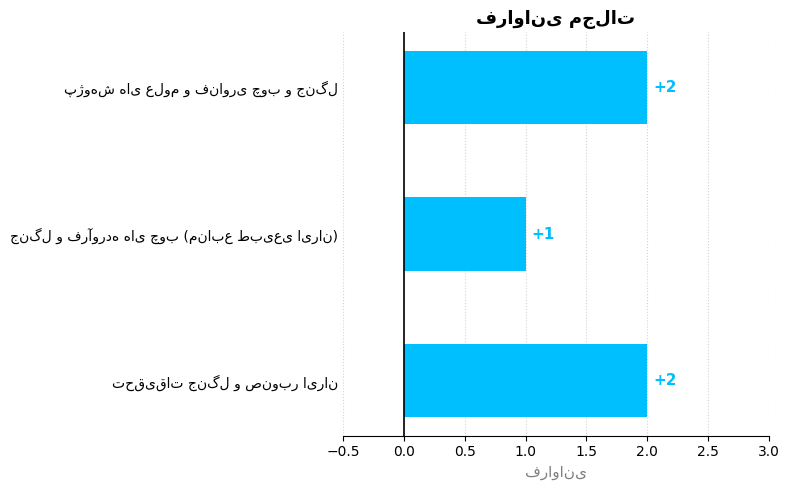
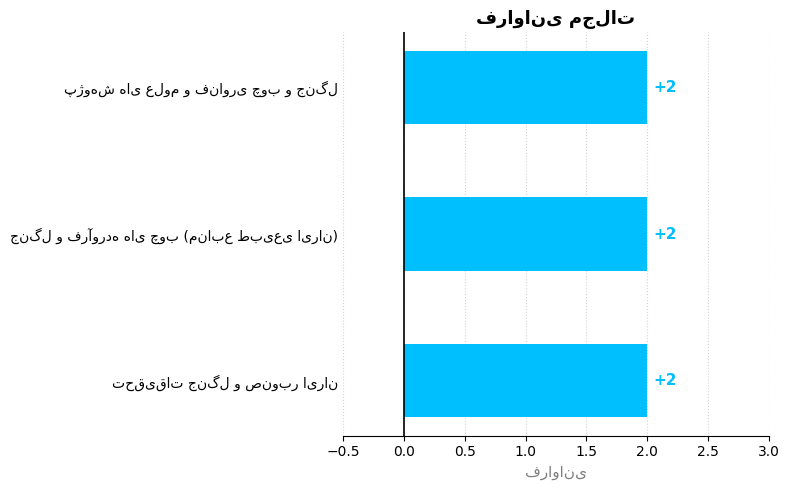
جنگل و فرآورده های چوب (منابع طبیعی ایران): +1 -> +2
